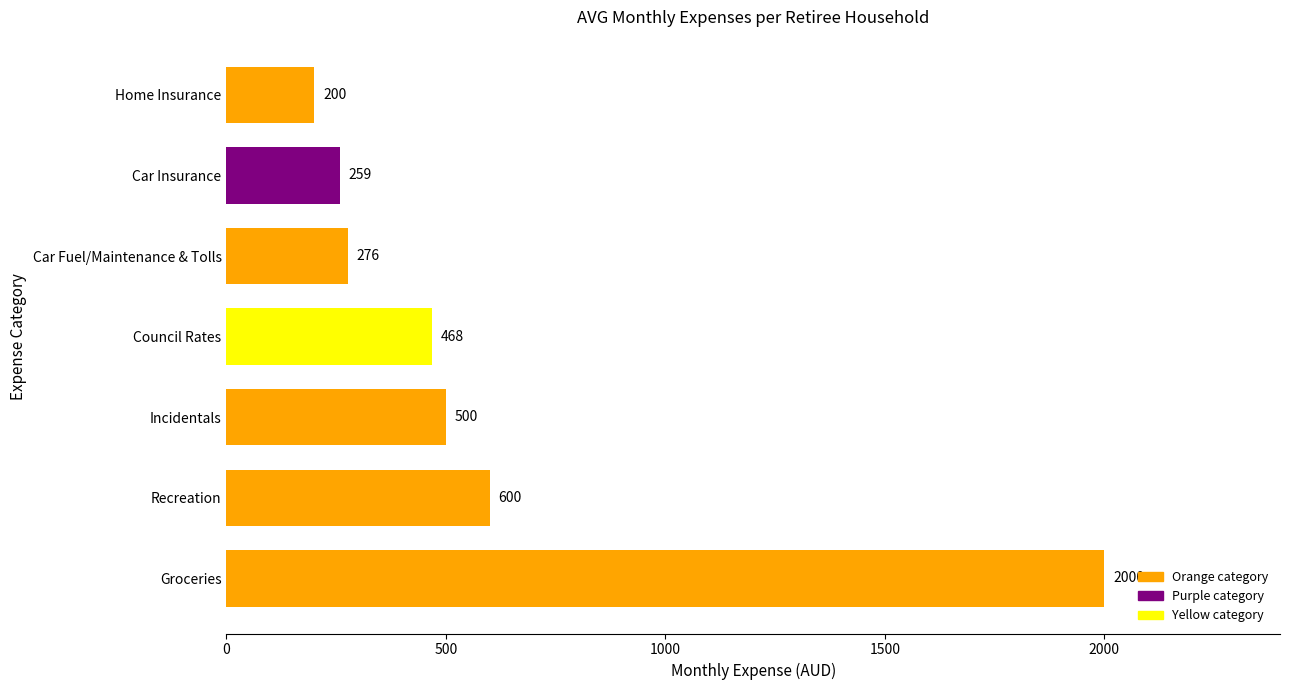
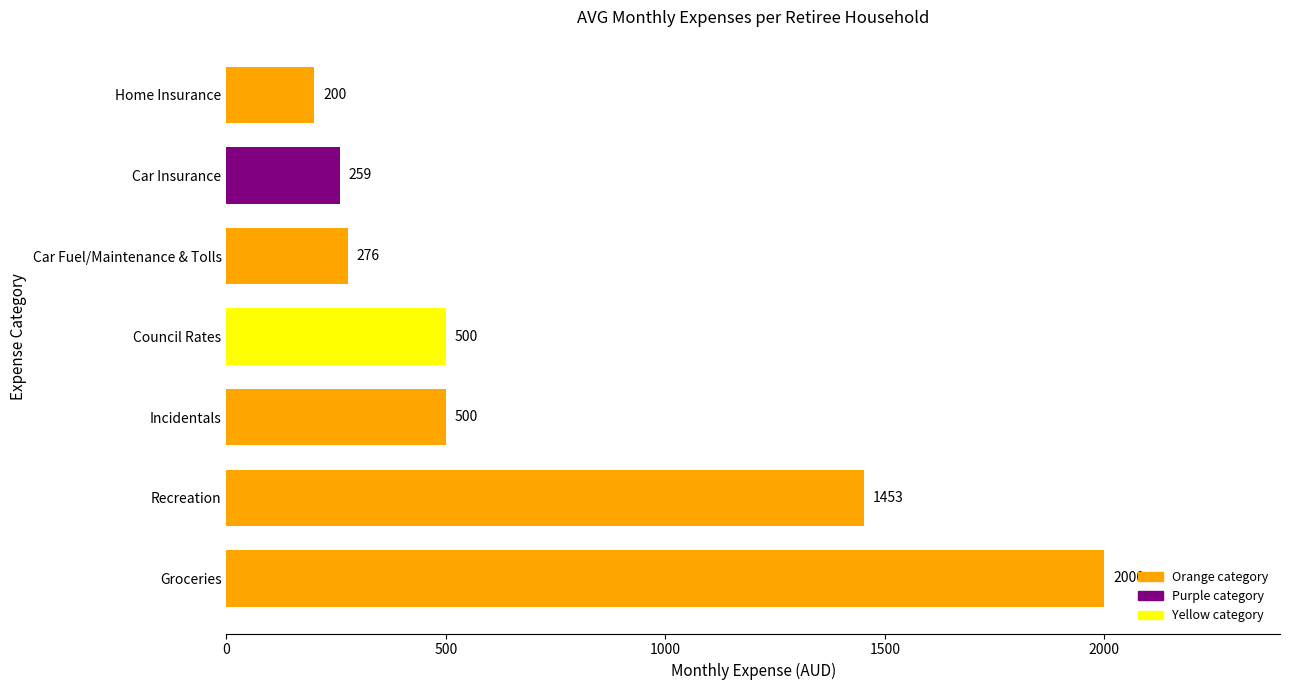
Council Rates: 468 -> 500
Recreation: 600 -> 1453
